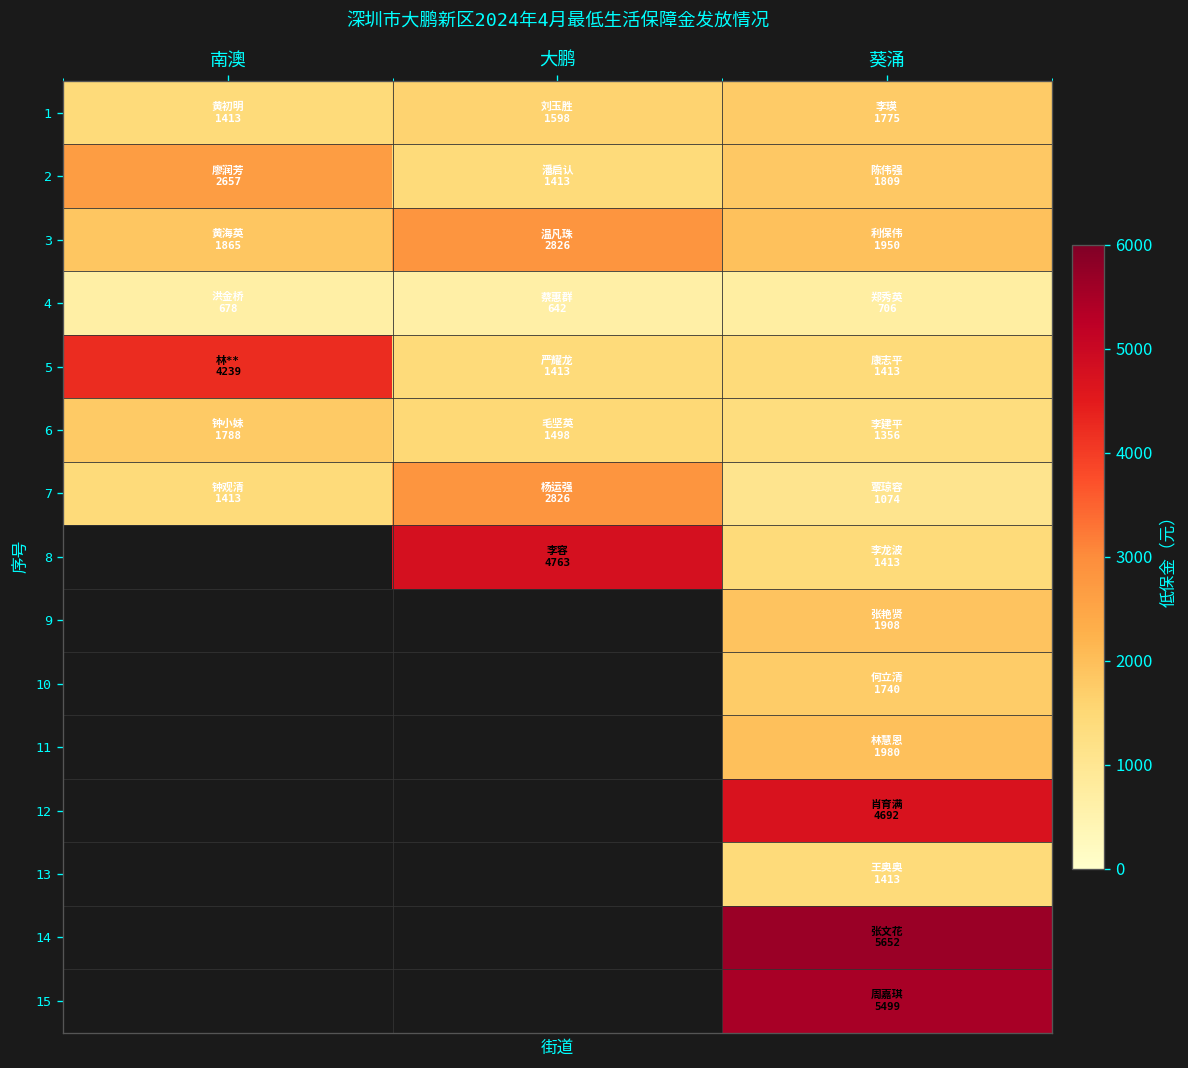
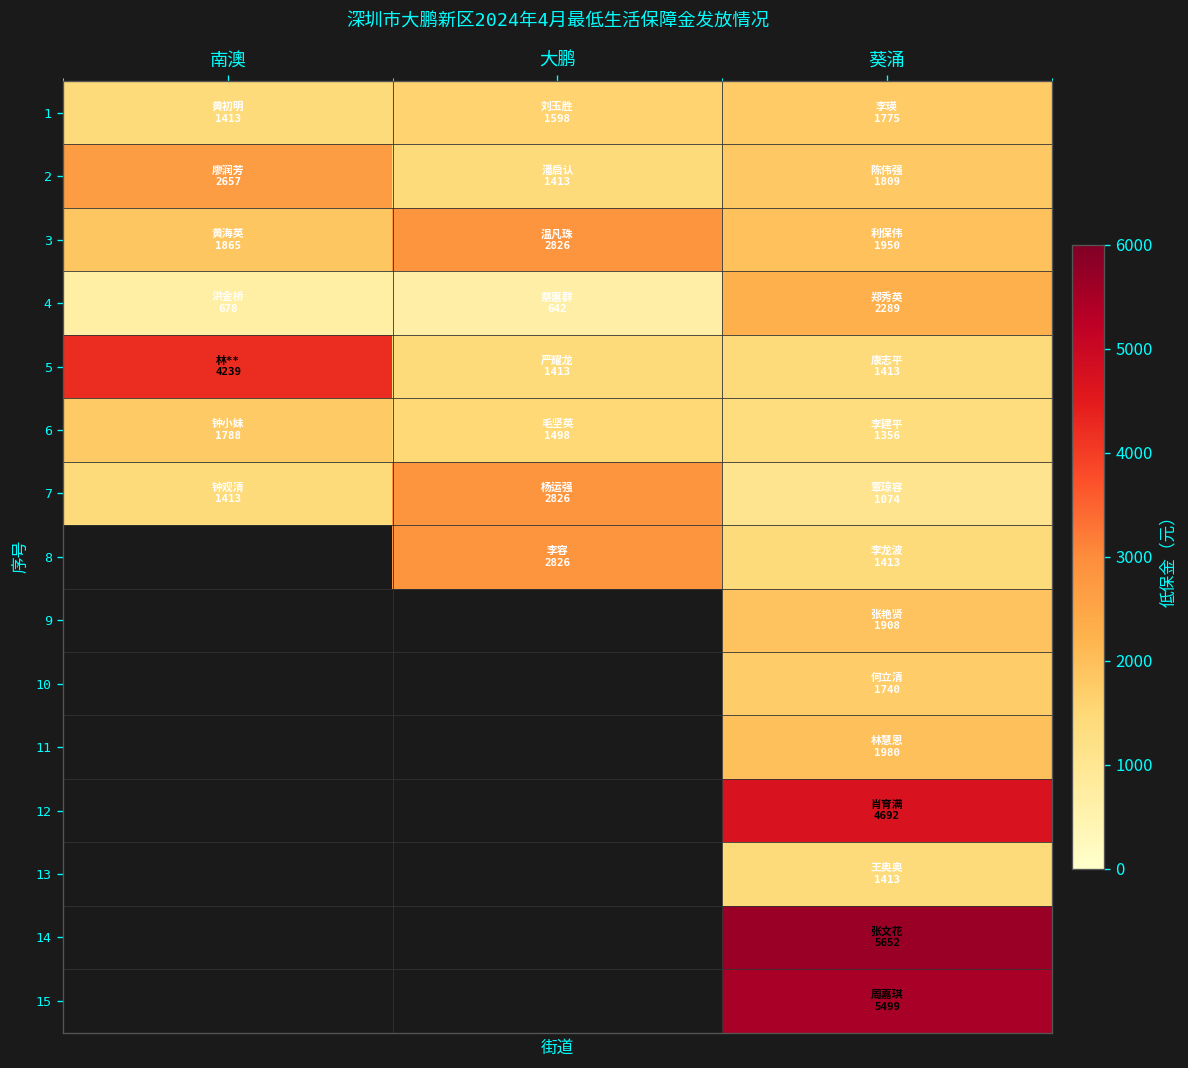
4, 葵涌: 706 -> 2289
8, 大鹏: 4763 -> 2826
